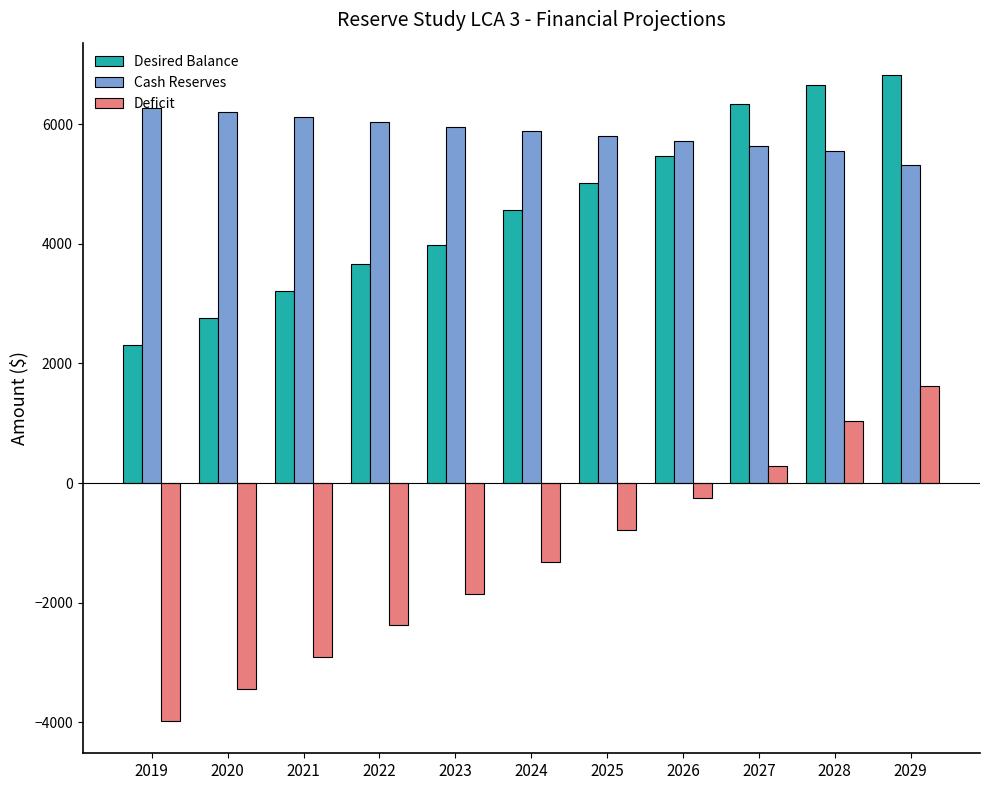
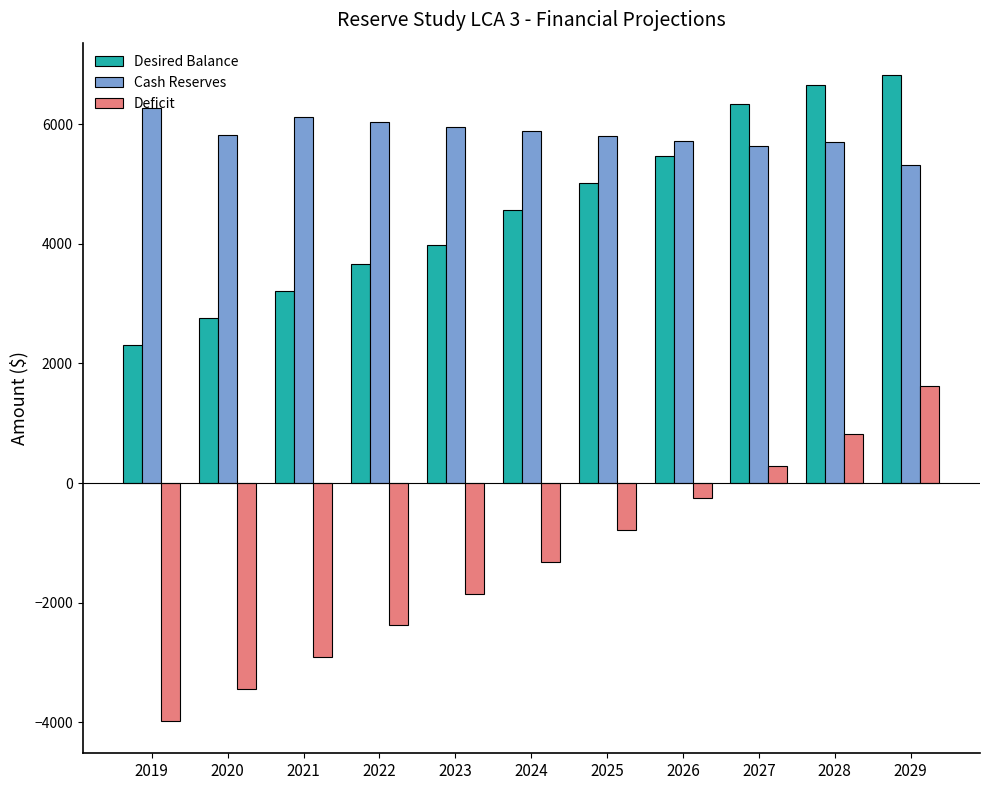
Cash Reserves, 2020: 6200 -> 5800
Cash Reserves, 2028: 5600 -> 5700
Deficit, 2028: 1000 -> 800
